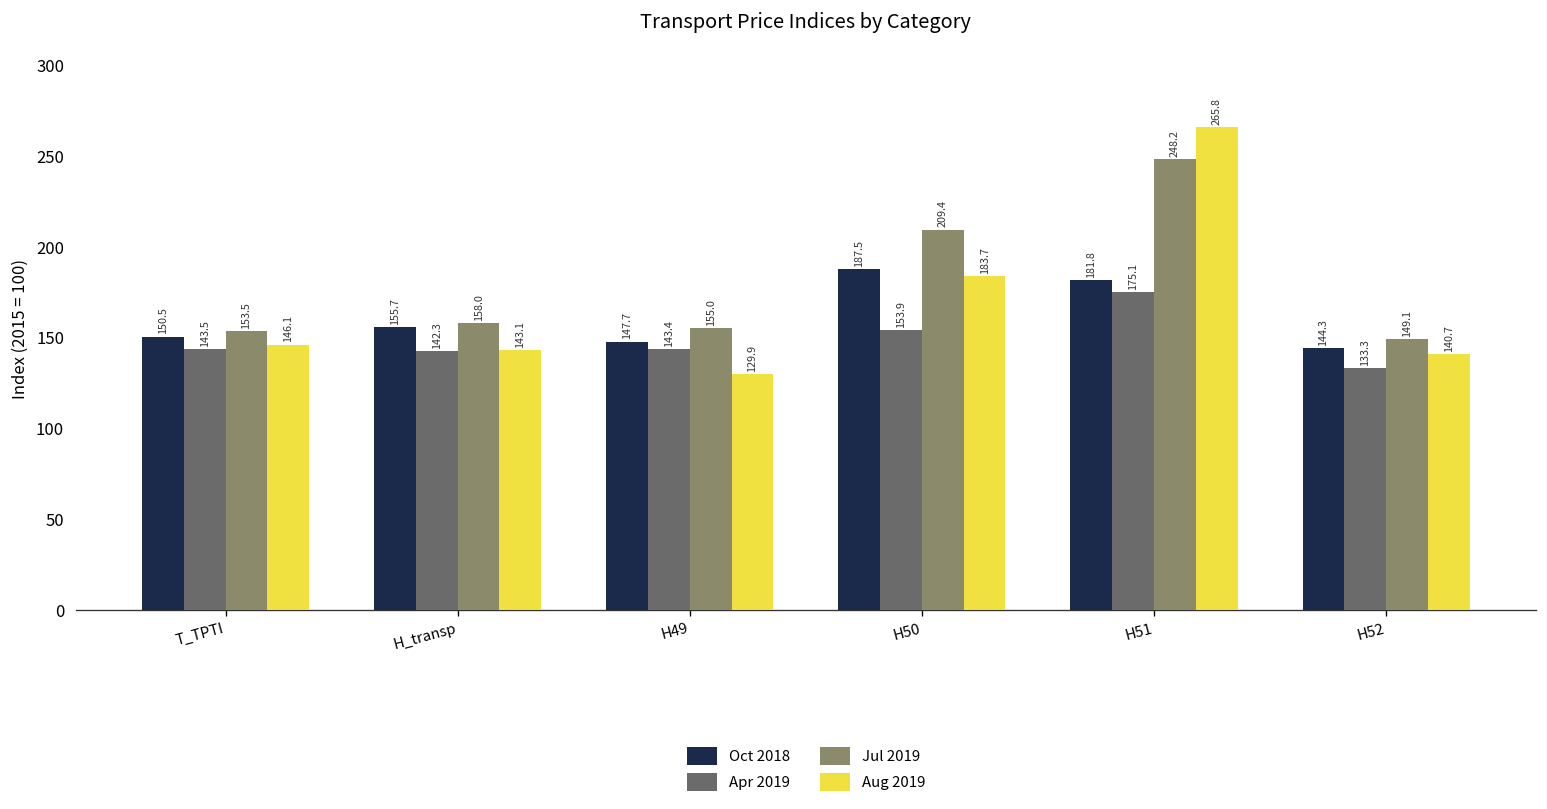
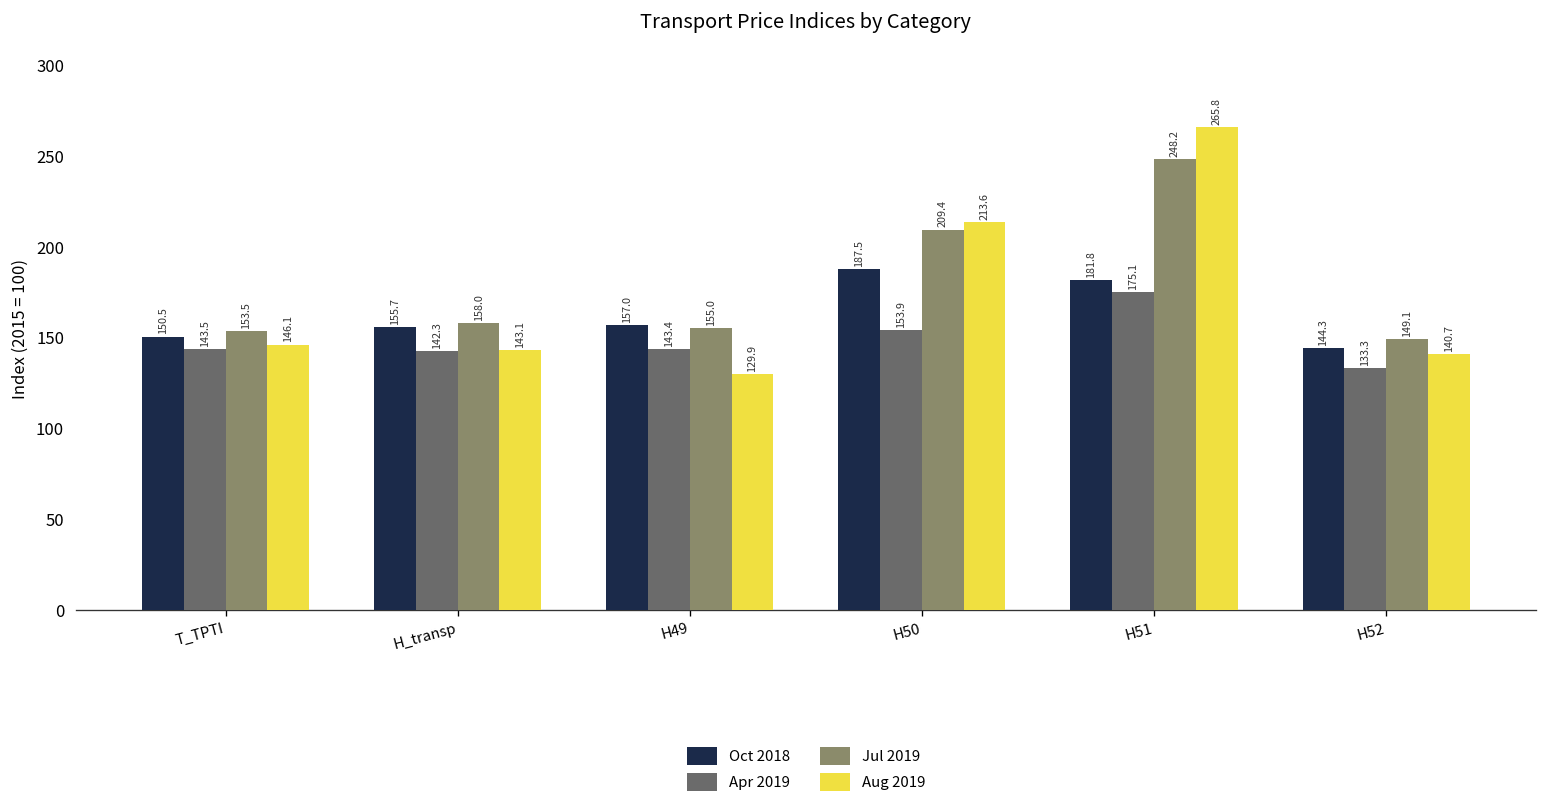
Oct 2018, H49: 147.7 -> 157.0
Aug 2019, H50: 183.7 -> 213.6
